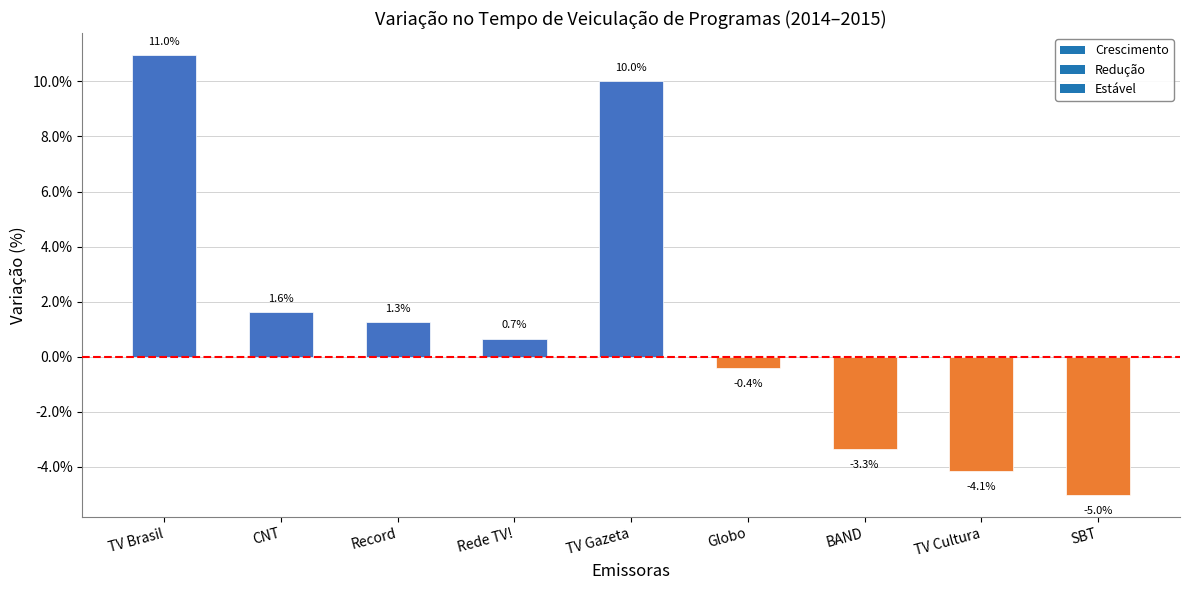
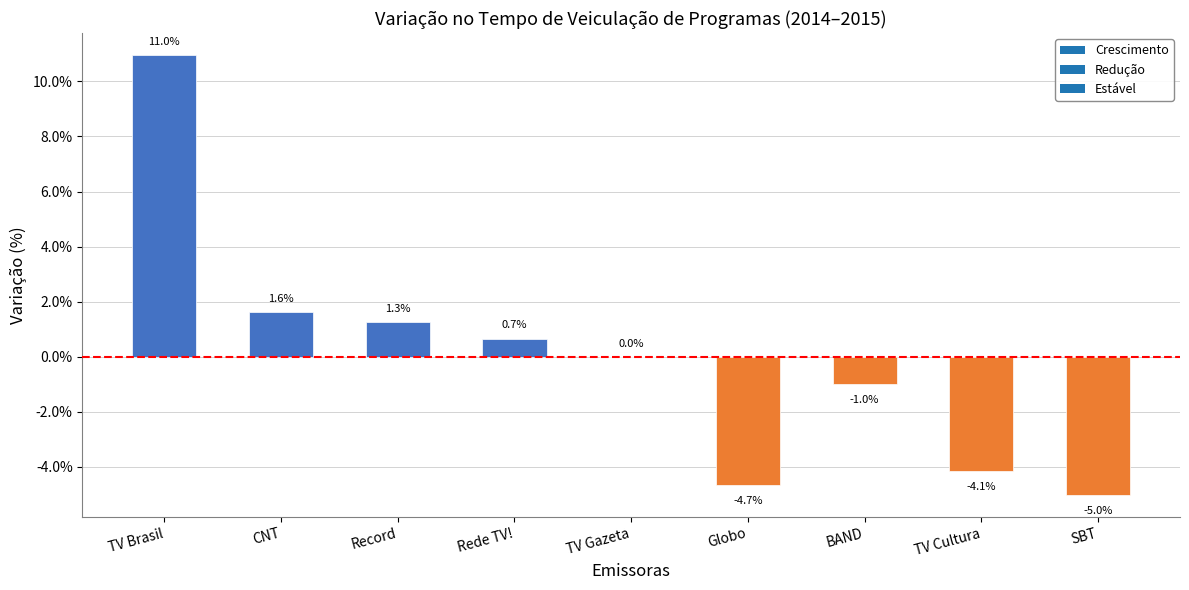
TV Gazeta: 10.0% -> 0.0%
Globo: -0.4% -> -4.7%
BAND: -3.3% -> -1.0%
